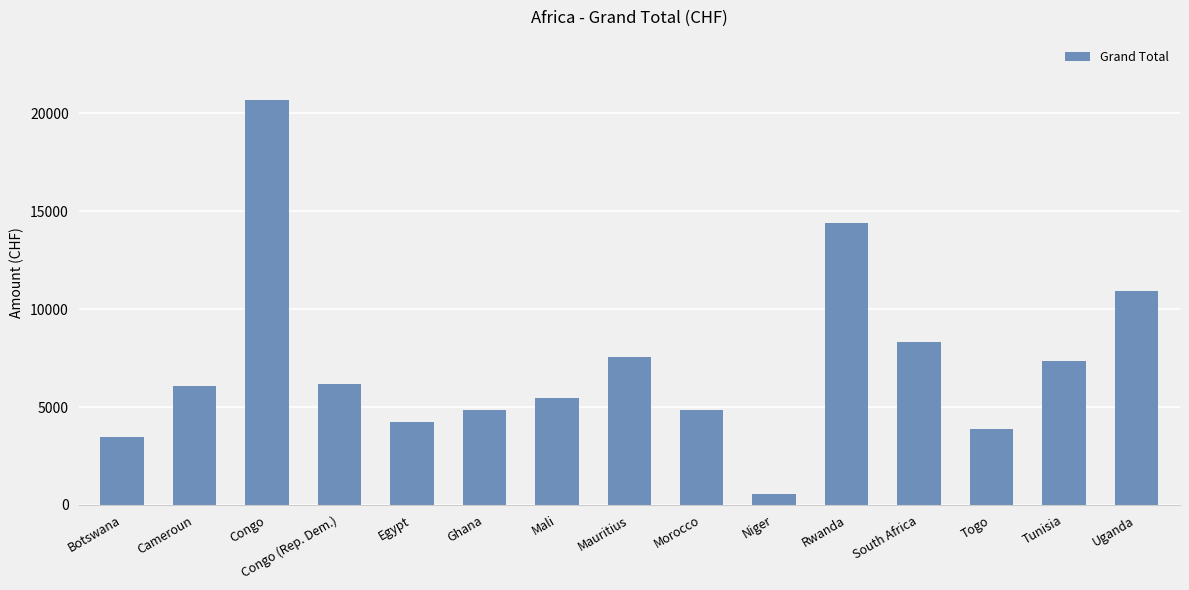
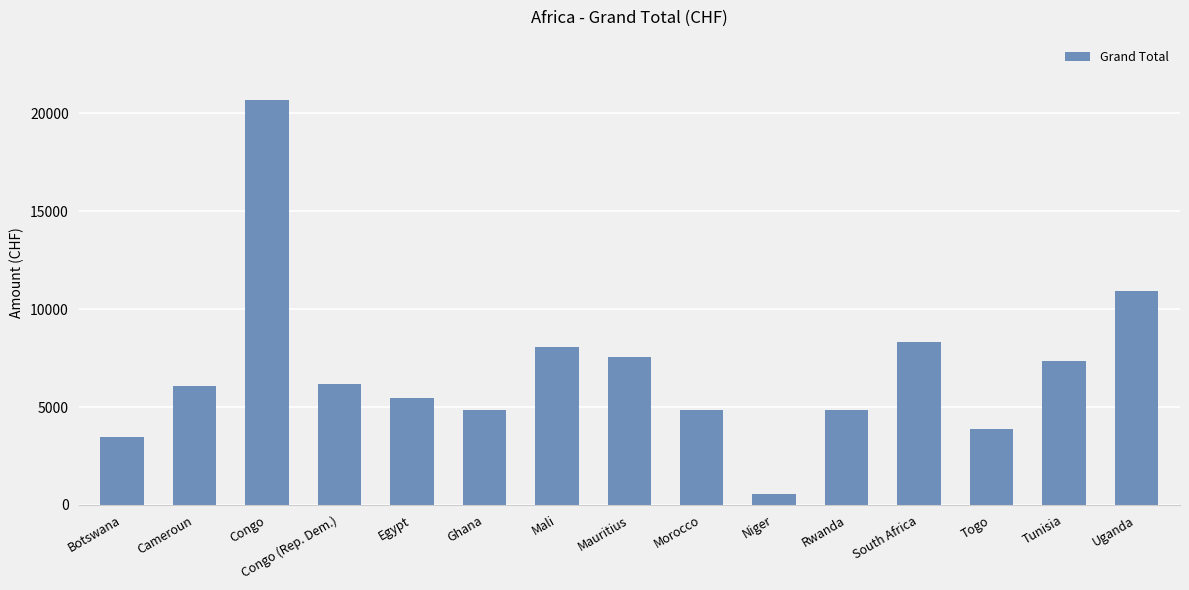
Egypt: 4200 -> 5500
Mali: 5500 -> 8100
Rwanda: 14400 -> 4900
